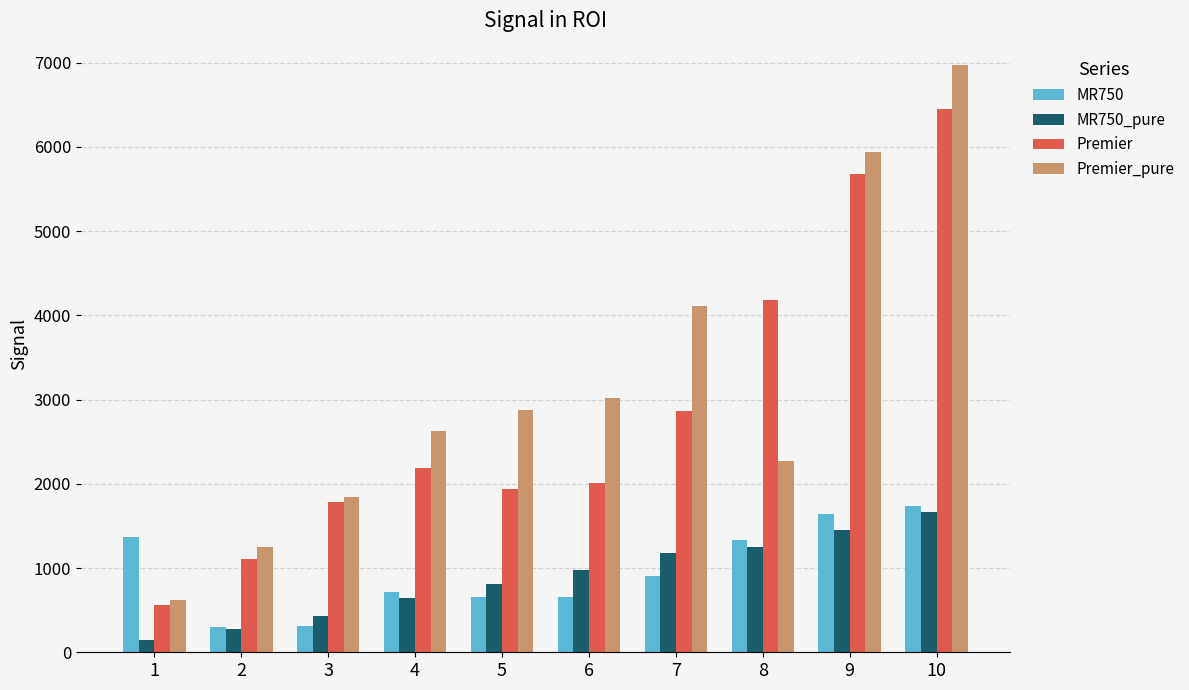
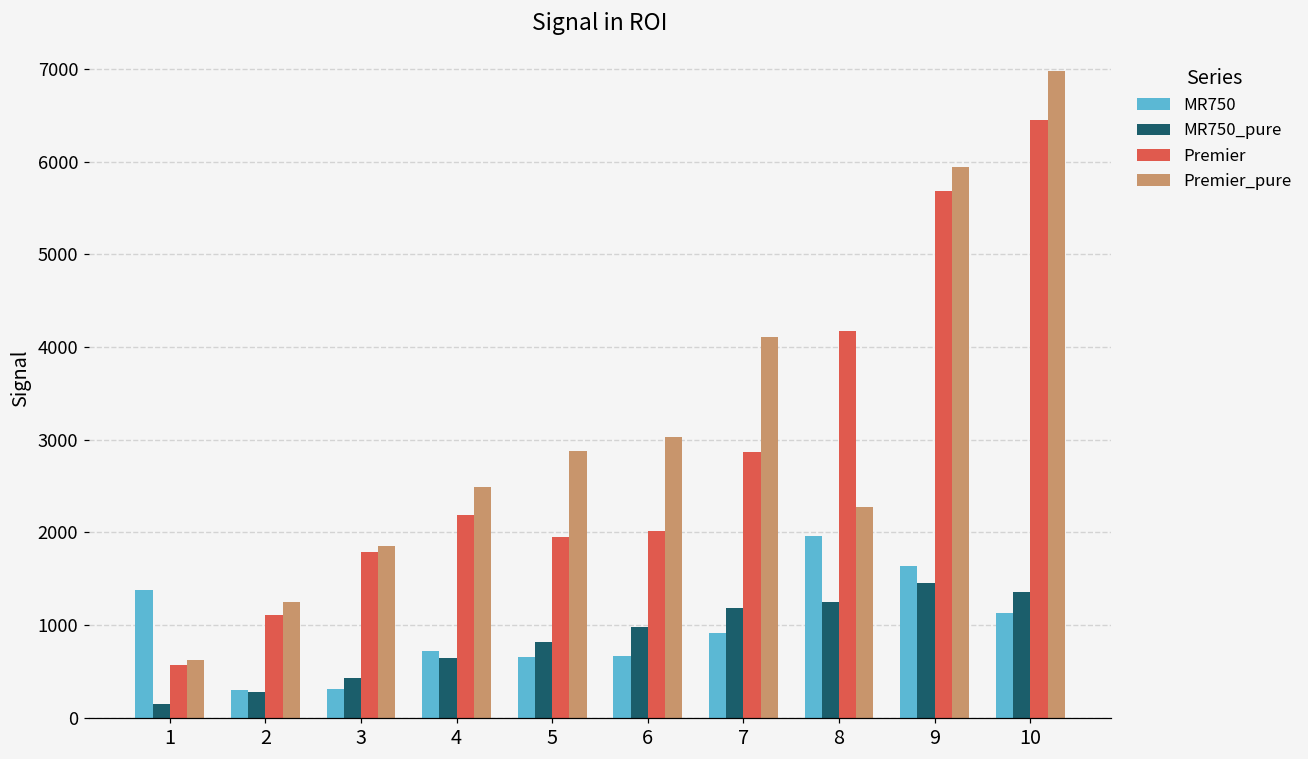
Premier_pure, 4: 2600 -> 2500
MR750, 8: 1300 -> 2000
MR750, 10: 1700 -> 1100
MR750_pure, 10: 1700 -> 1400
